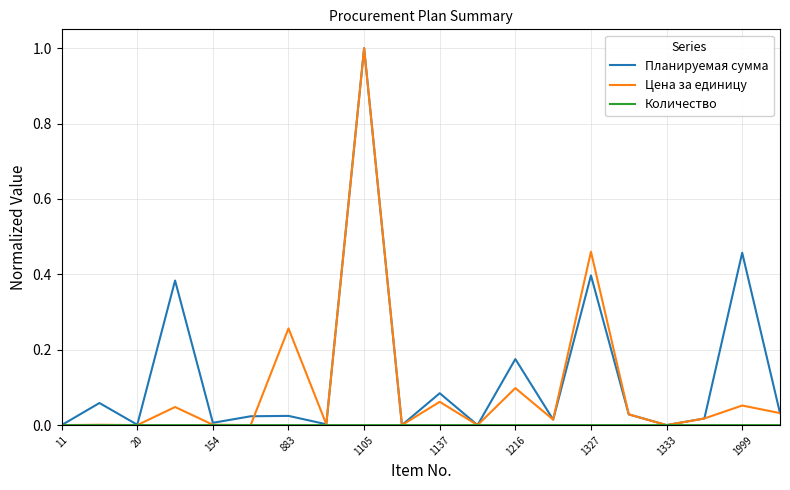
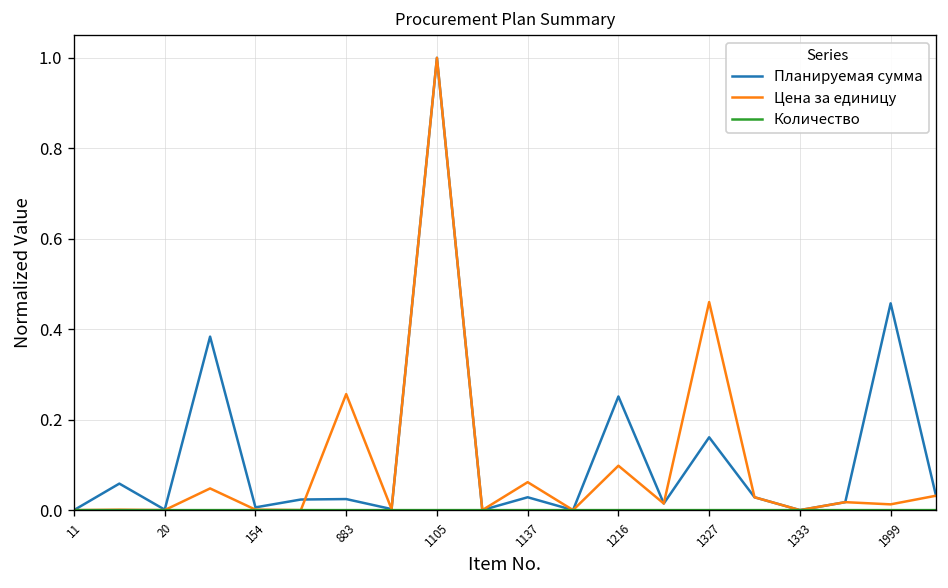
Планируемая сумма, 1137: 0.08 -> 0.03
Планируемая сумма, 1216: 0.18 -> 0.25
Планируемая сумма, 1327: 0.40 -> 0.16
Цена за единицу, 1999: 0.05 -> 0.01
